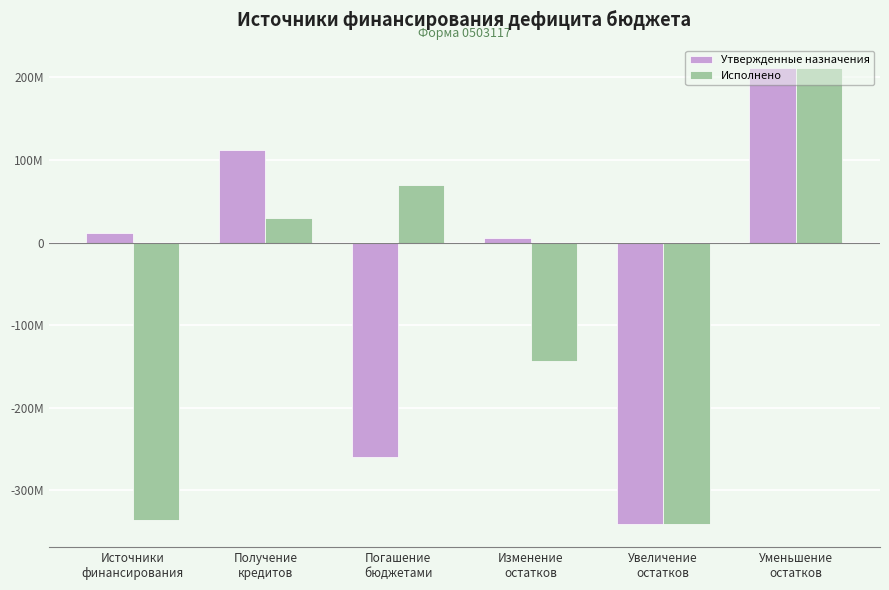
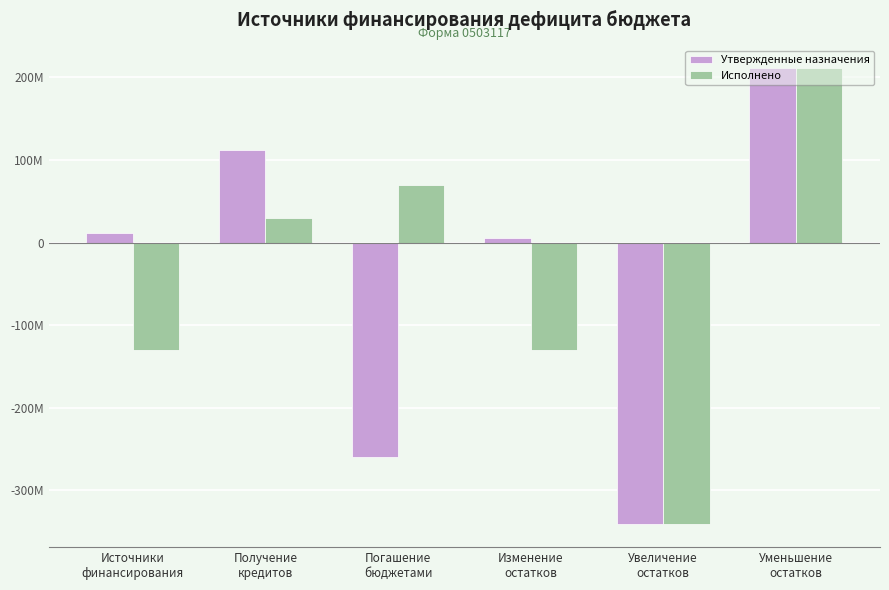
Исполнено, Источники финансирования: -340000000 -> -130000000
Исполнено, Изменение остатков: -140000000 -> -130000000
